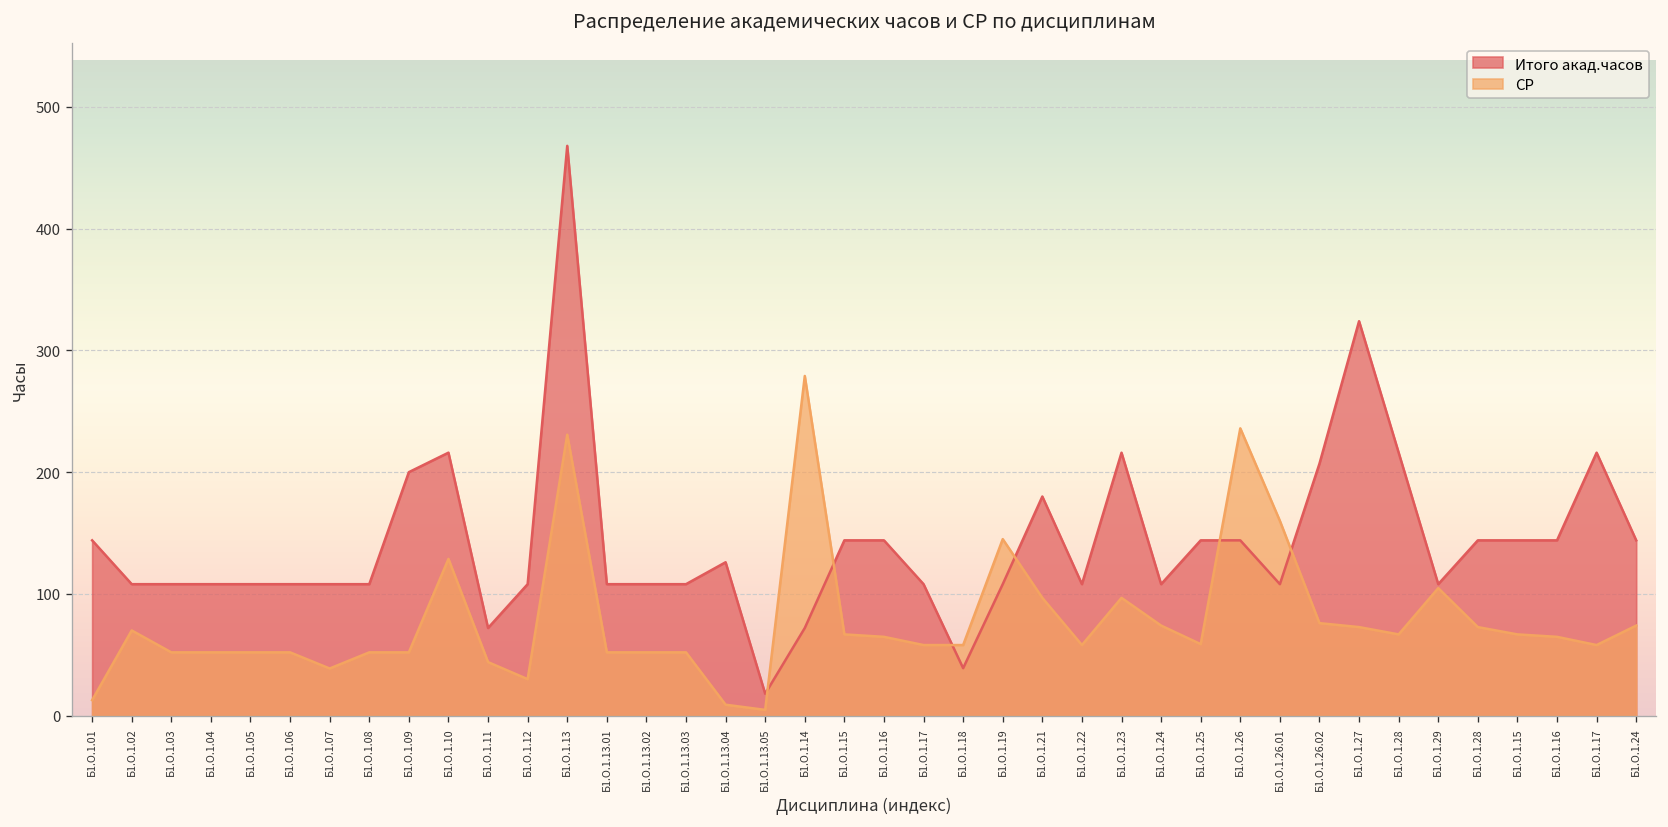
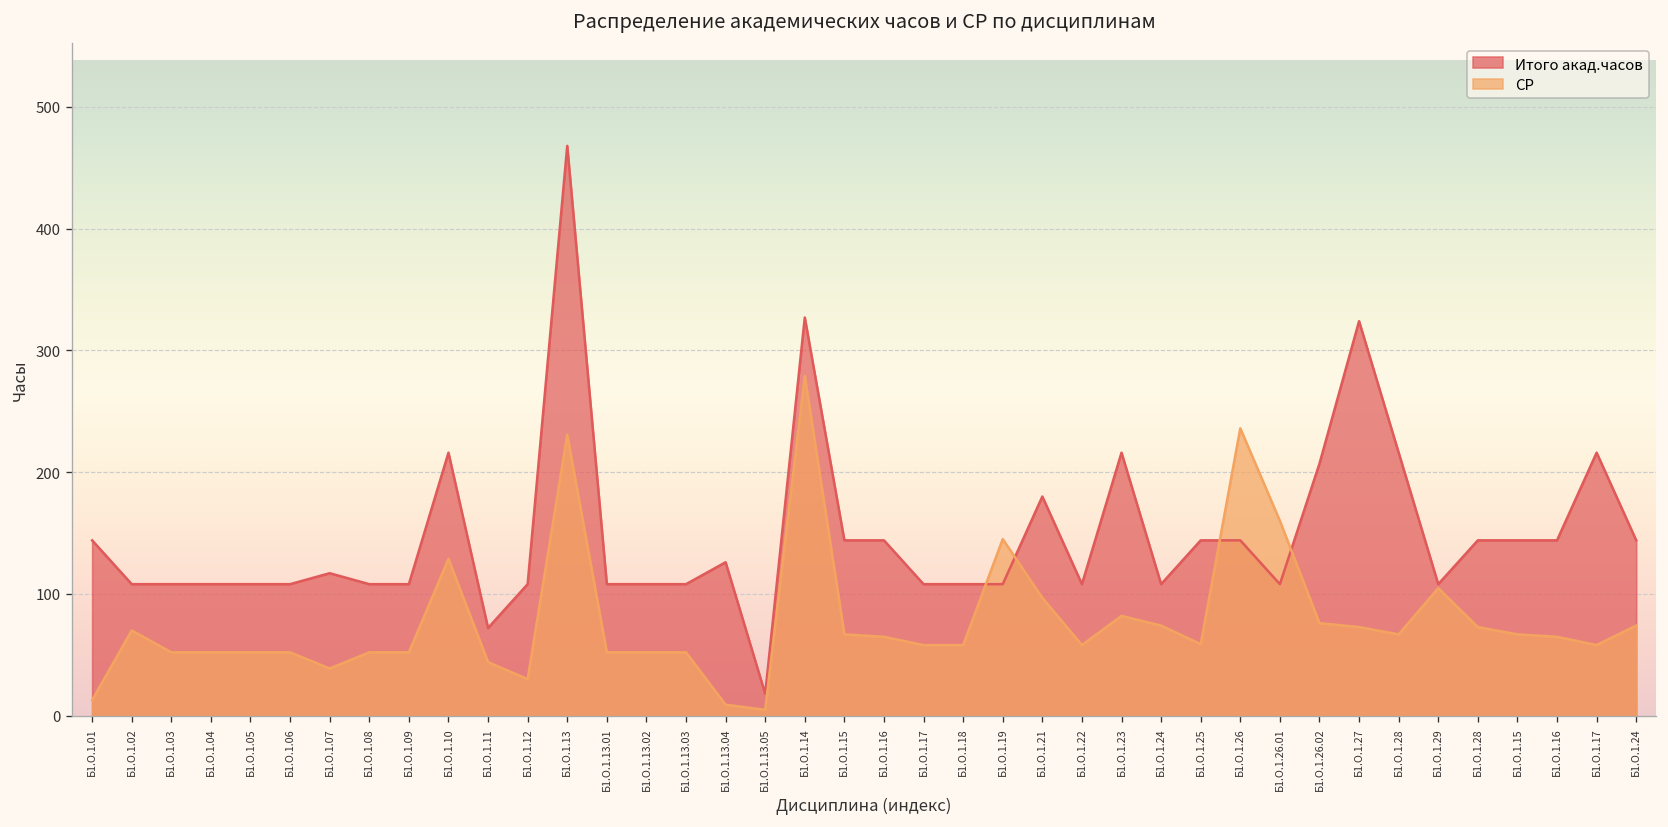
Итого акад.часов, Б1.О.1.07: 108 -> 117
Итого акад.часов, Б1.О.1.09: 200 -> 108
Итого акад.часов, Б1.О.1.14: 72 -> 327
Итого акад.часов, Б1.О.1.18: 39 -> 108
СР, Б1.О.1.23: 97 -> 82
